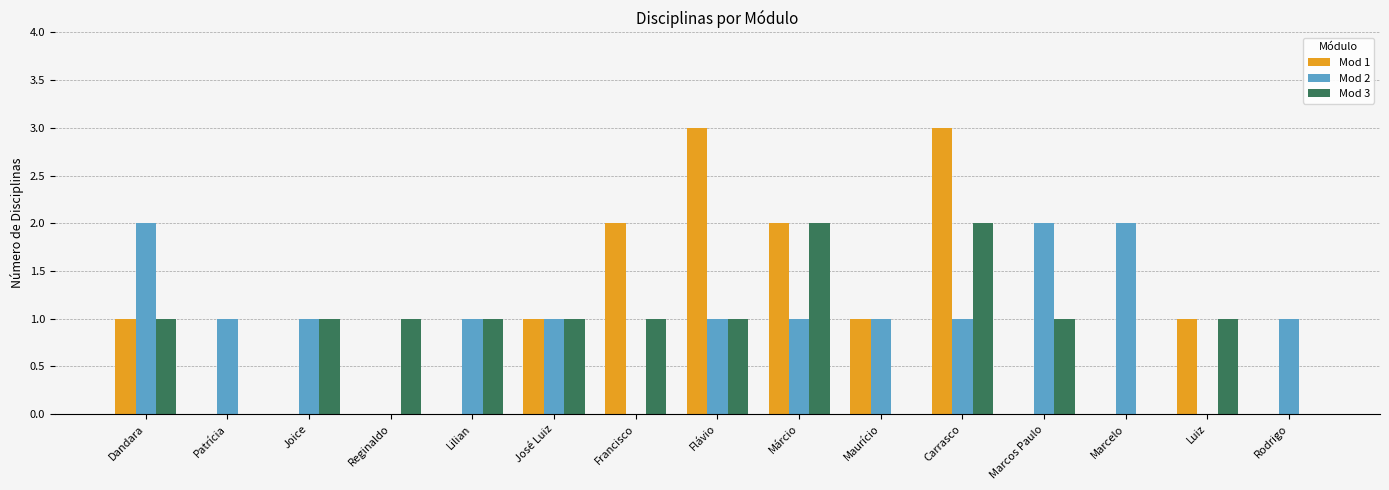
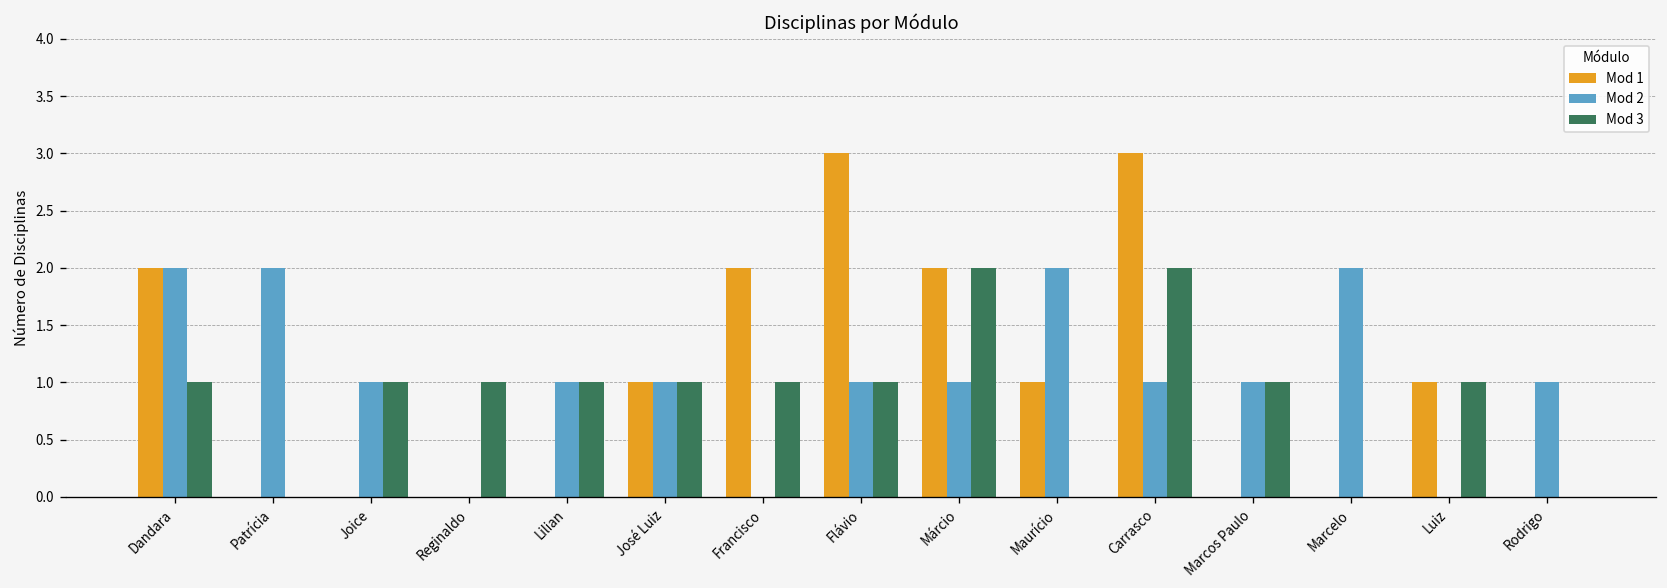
Mod 1, Dandara: 1 -> 2
Mod 2, Patrícia: 1 -> 2
Mod 2, Maurício: 1 -> 2
Mod 2, Marcos Paulo: 2 -> 1
